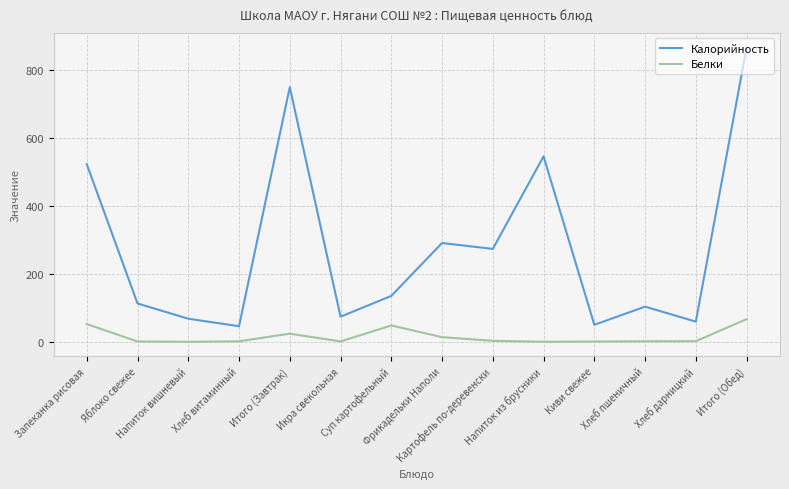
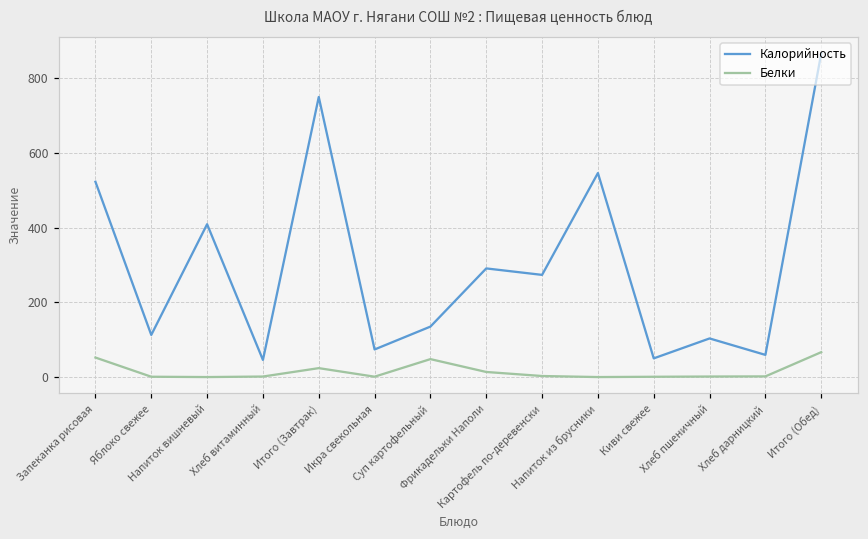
Калорийность, Напиток вишневый: 70 -> 410
